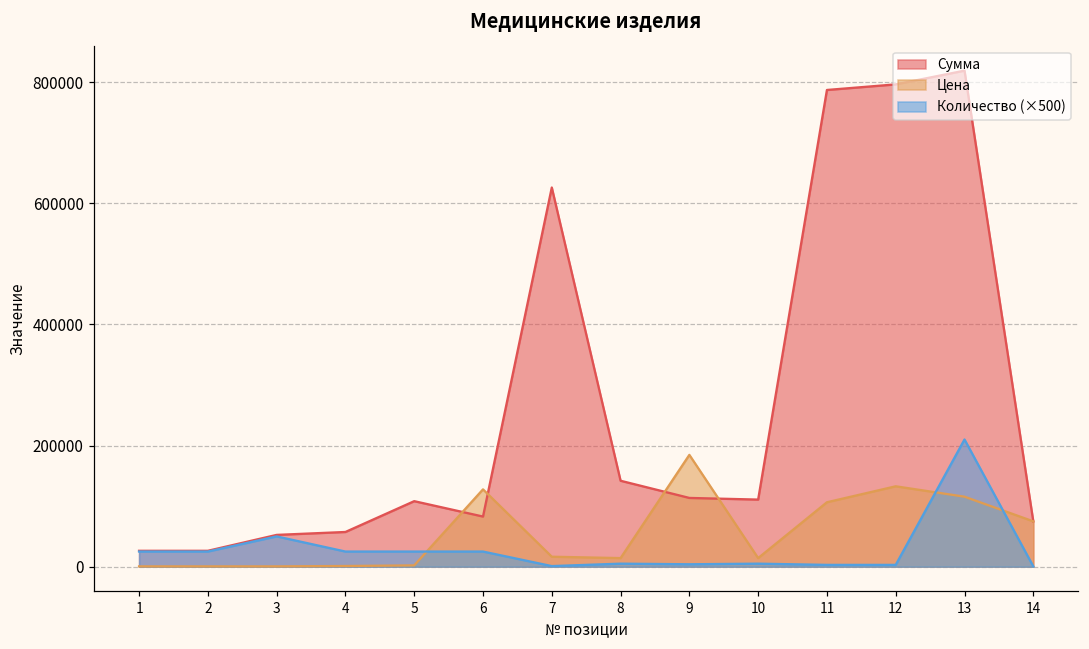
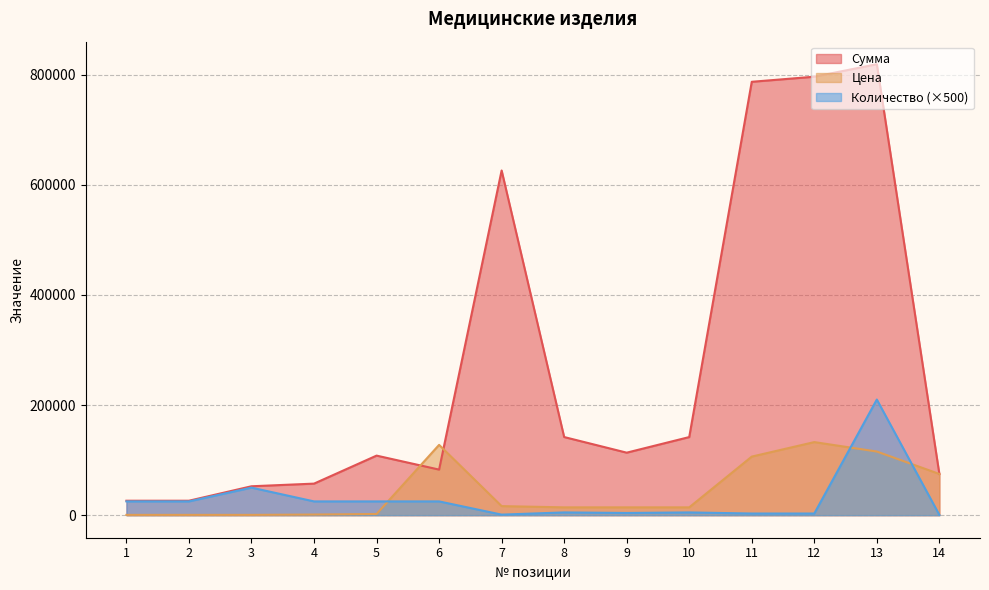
Цена, 9: 180000 -> 10000
Сумма, 10: 110000 -> 140000
